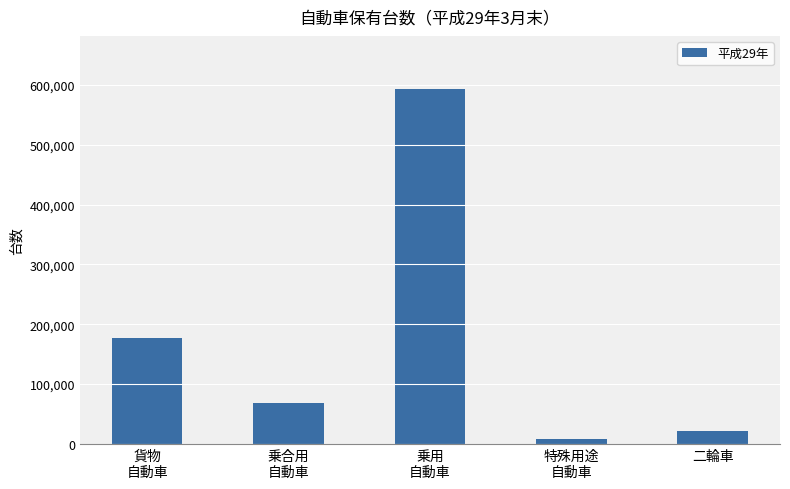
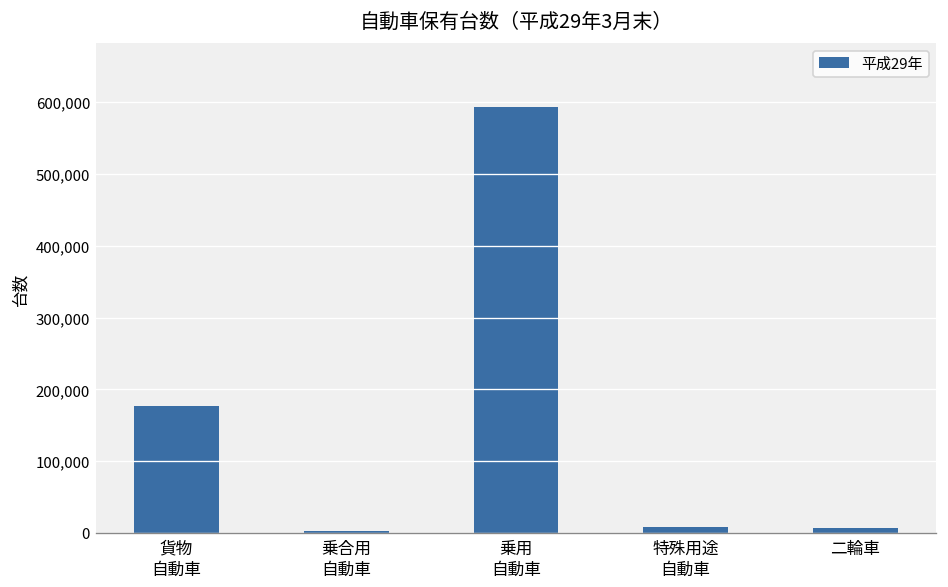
乗合用 自動車: 70,000 -> 0
二輪車: 20,000 -> 10,000
